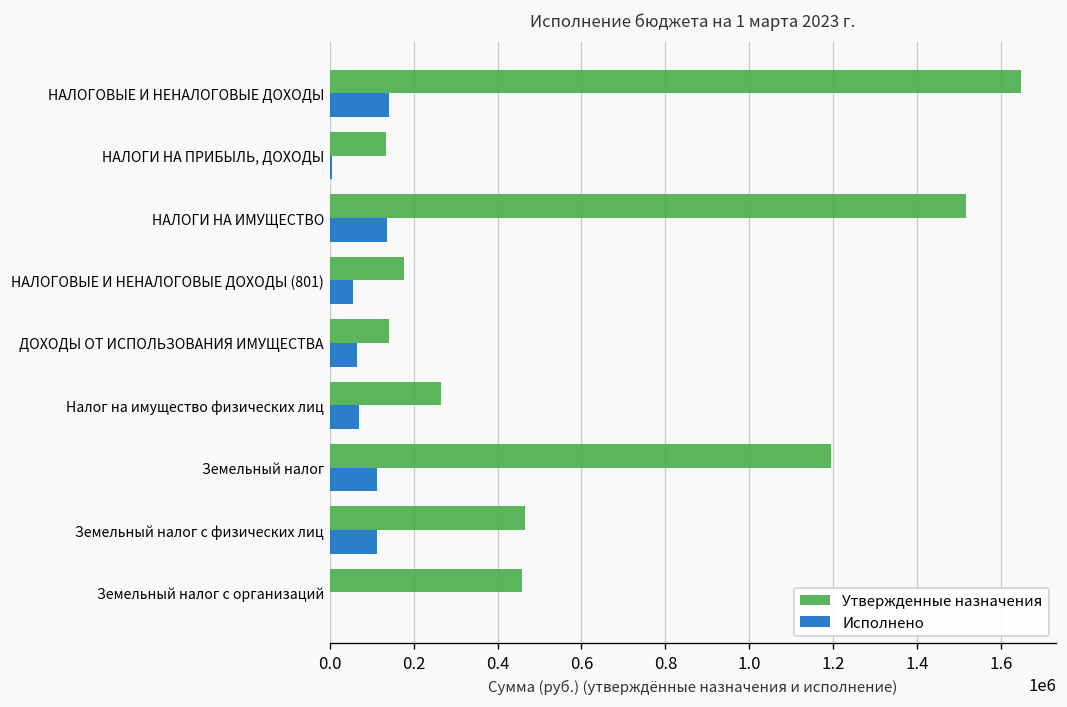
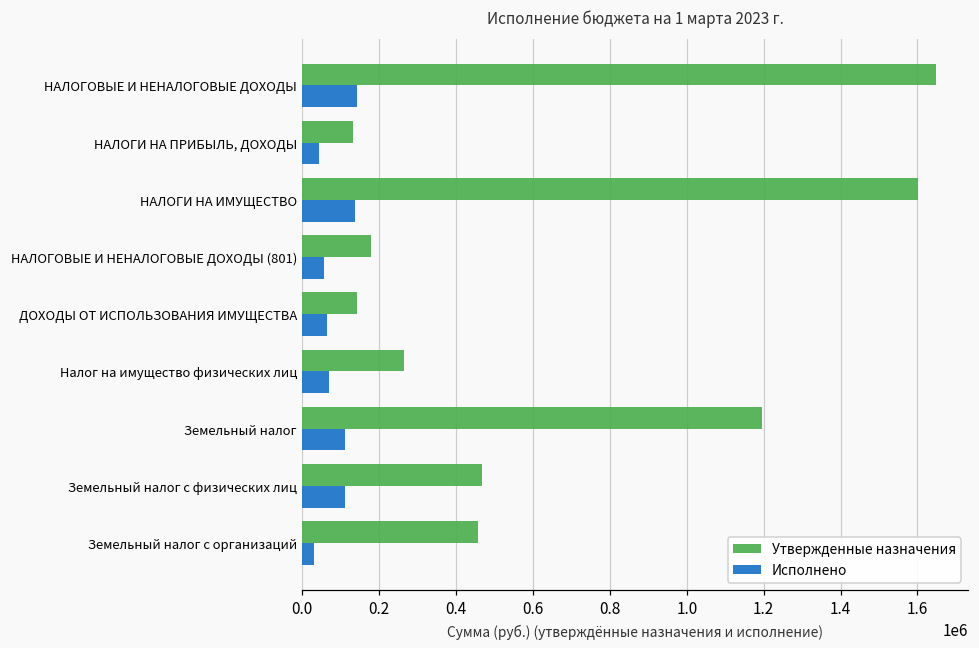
Исполнено, НАЛОГИ НА ПРИБЫЛЬ, ДОХОДЫ: 0 -> 40000
Утвержденные назначения, НАЛОГИ НА ИМУЩЕСТВО: 1520000 -> 1600000
Исполнено, Земельный налог с организаций: 0 -> 30000
